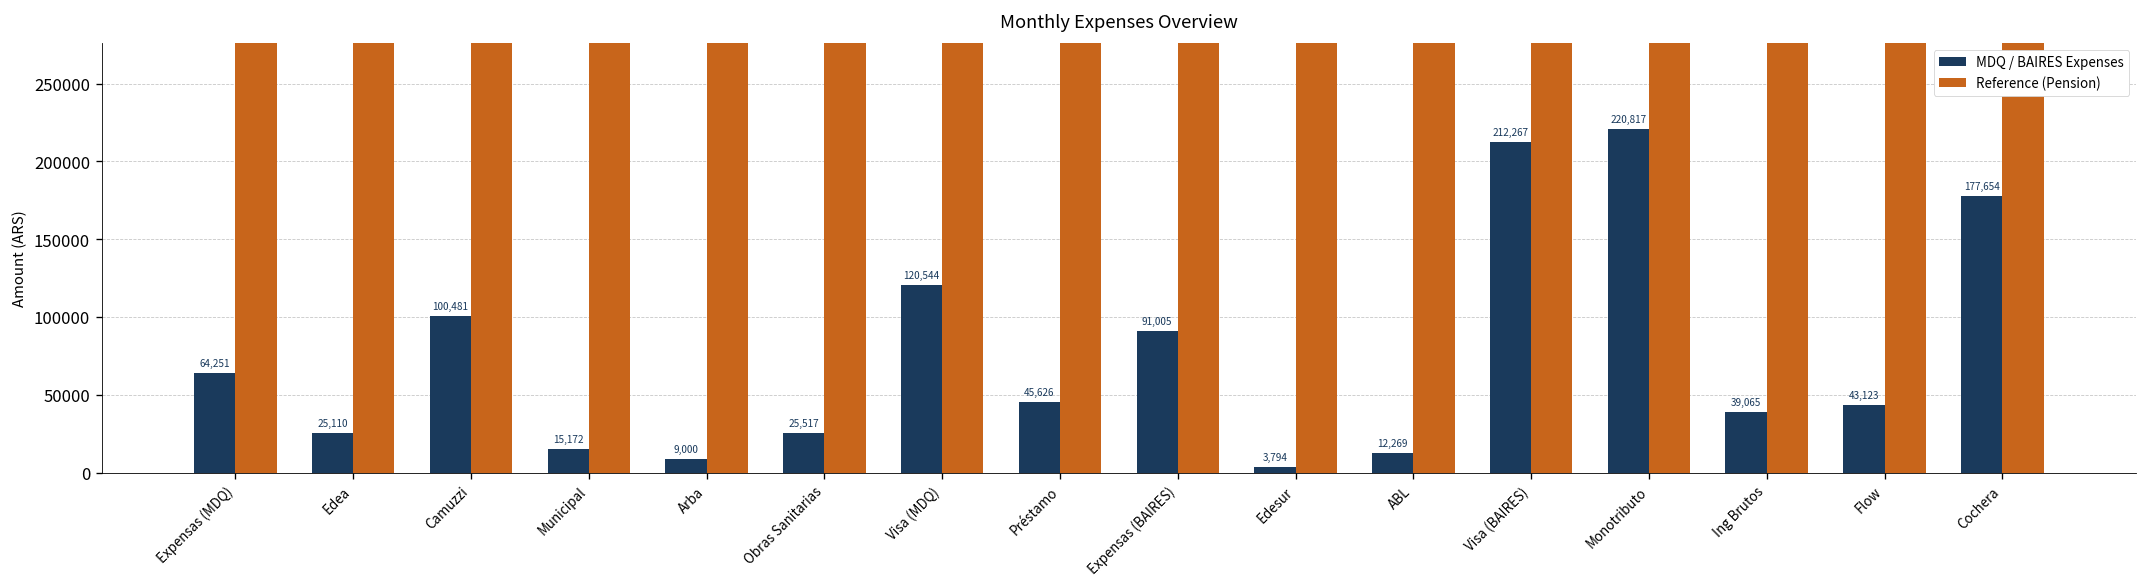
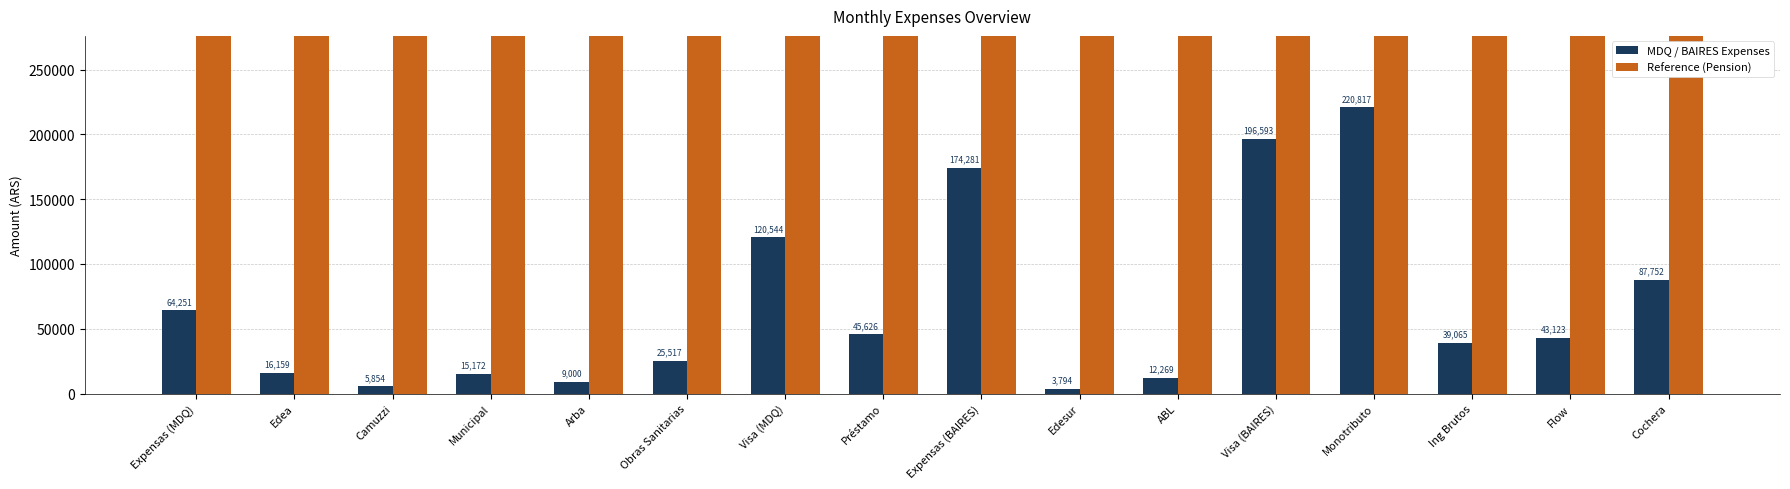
MDQ / BAIRES Expenses, Edea: 25,110 -> 16,159
MDQ / BAIRES Expenses, Camuzzi: 100,481 -> 5,854
MDQ / BAIRES Expenses, Expensas (BAIRES): 91,005 -> 174,281
MDQ / BAIRES Expenses, Visa (BAIRES): 212,267 -> 196,593
MDQ / BAIRES Expenses, Cochera: 177,654 -> 87,752
